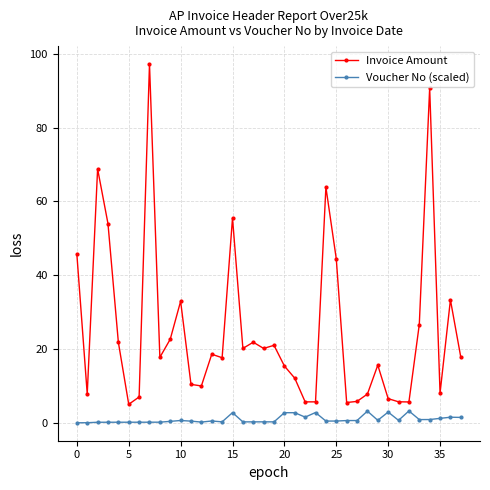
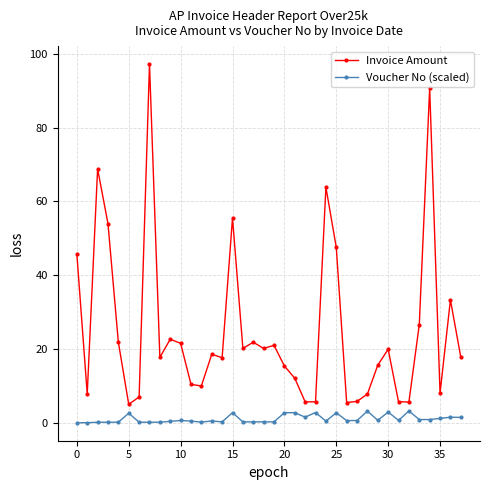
Voucher No (scaled), 5: 0 -> 3
Invoice Amount, 10: 33 -> 22
Invoice Amount, 25: 44 -> 48
Voucher No (scaled), 25: 0 -> 3
Invoice Amount, 30: 7 -> 20
